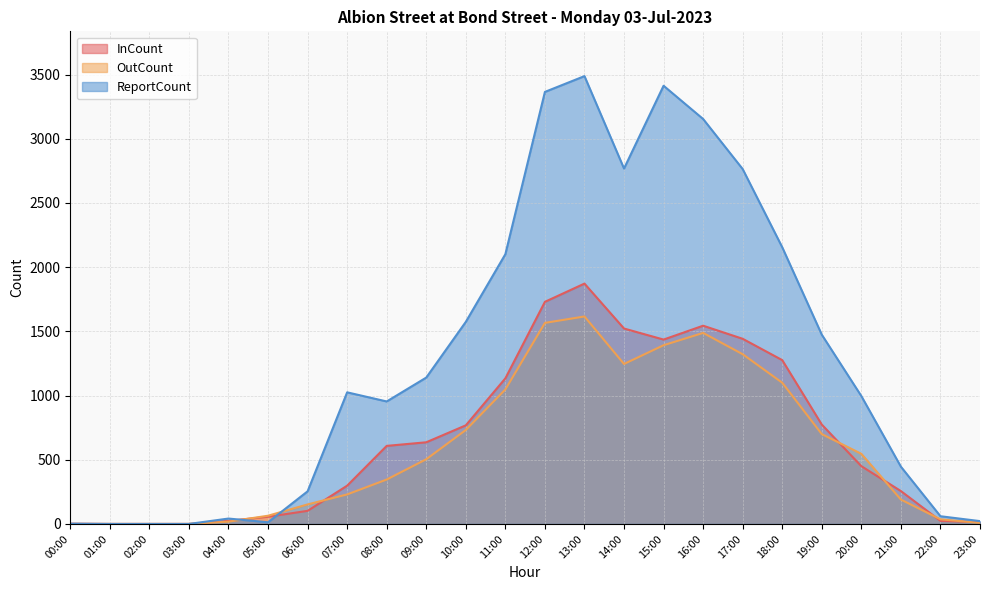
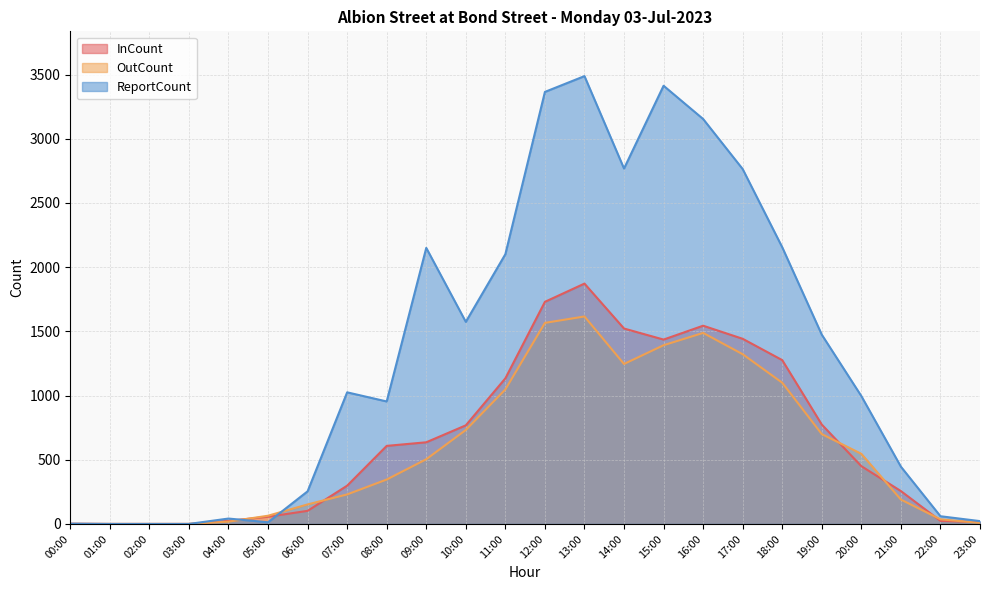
ReportCount, 09:00: 1140 -> 2150
